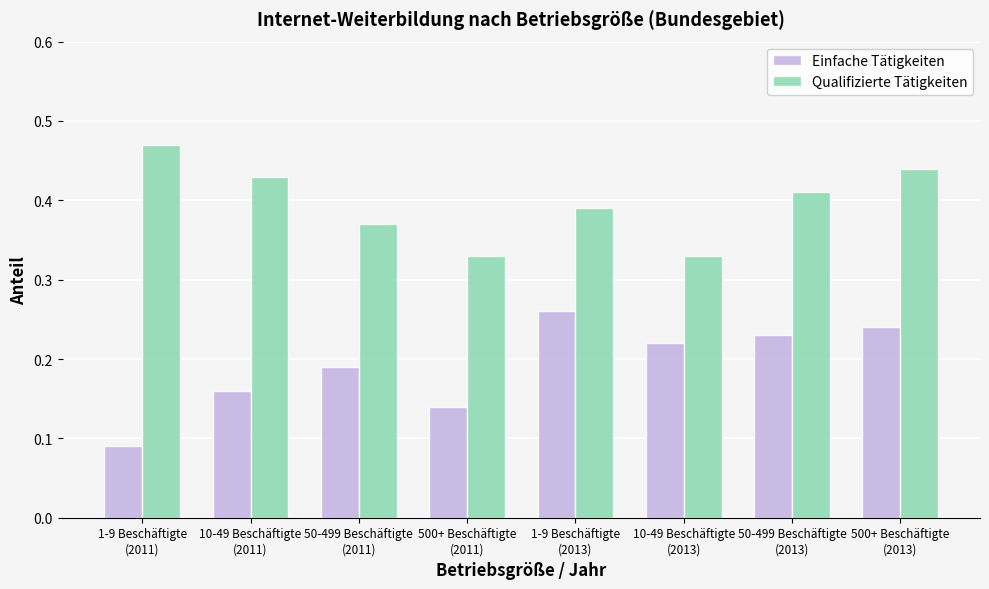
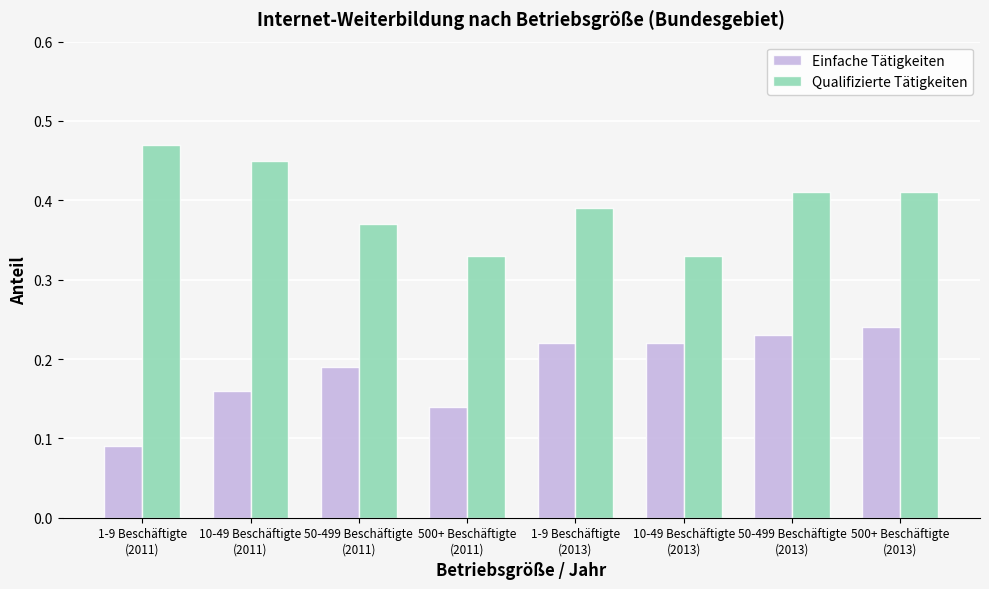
Qualifizierte Tätigkeiten, 10-49 Beschäftigte (2011): 0.43 -> 0.45
Einfache Tätigkeiten, 1-9 Beschäftigte (2013): 0.26 -> 0.22
Qualifizierte Tätigkeiten, 500+ Beschäftigte (2013): 0.44 -> 0.41
